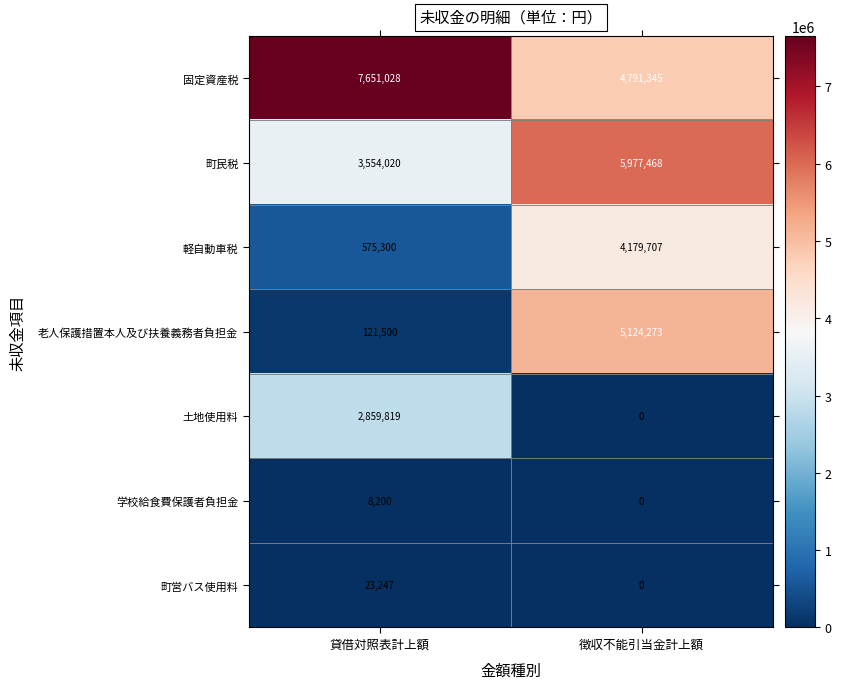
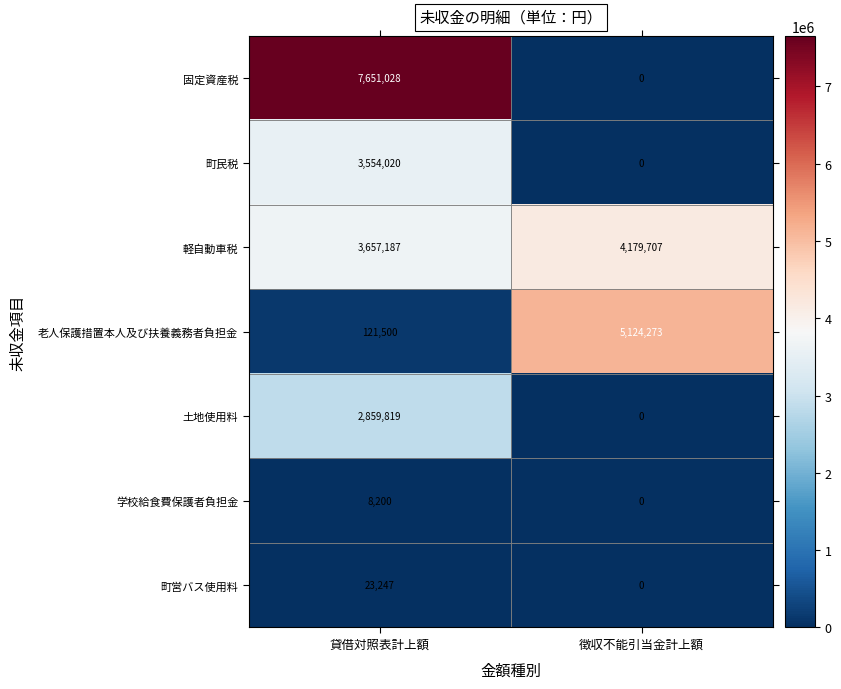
固定資産税, 徴収不能引当金計上額: 4,791,345 -> 0
町民税, 徴収不能引当金計上額: 5,977,468 -> 0
軽自動車税, 貸借対照表計上額: 575,300 -> 3,657,187
